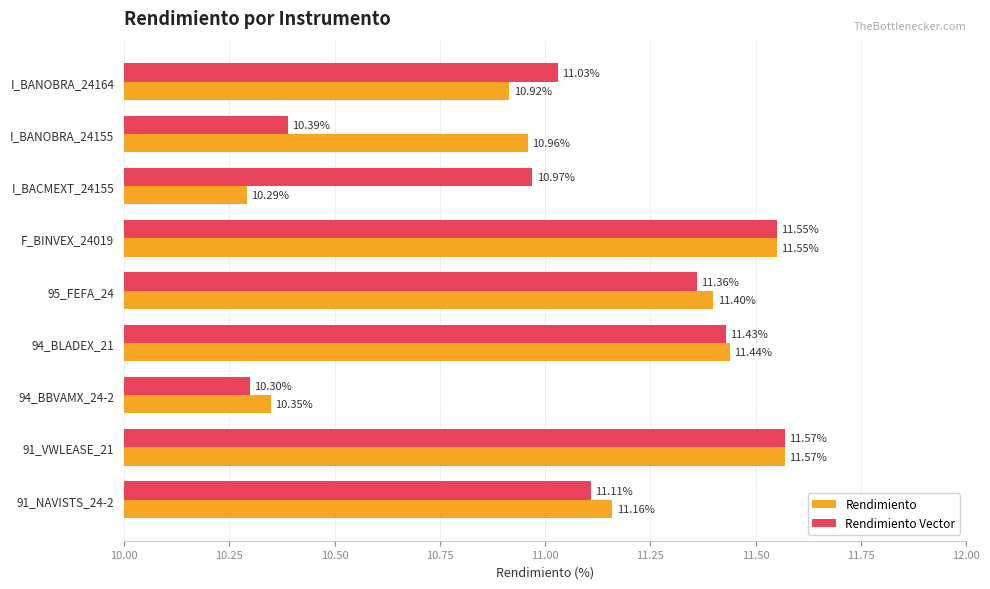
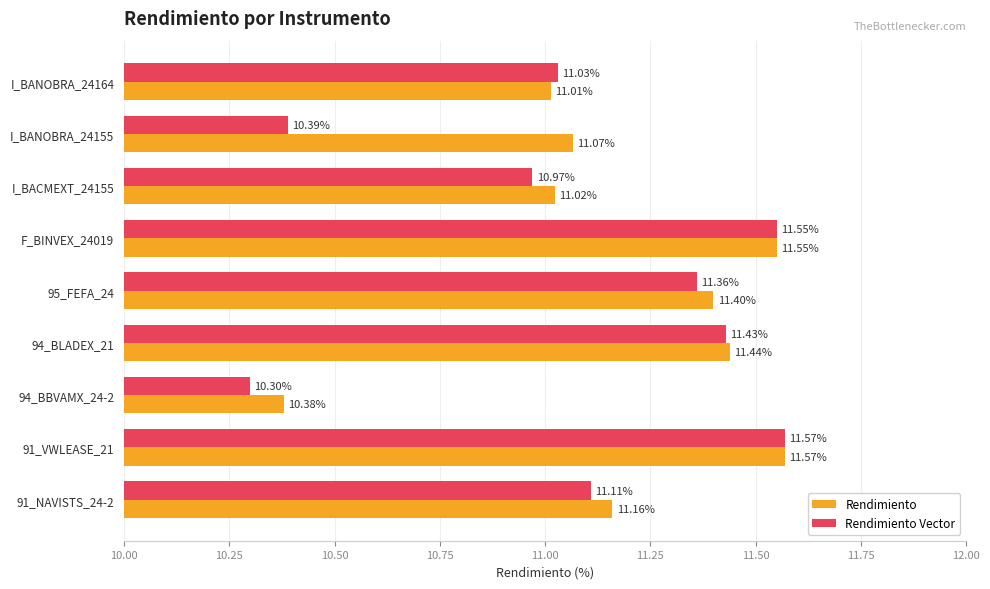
Rendimiento, I_BANOBRA_24164: 10.92% -> 11.01%
Rendimiento, I_BANOBRA_24155: 10.96% -> 11.07%
Rendimiento, I_BACMEXT_24155: 10.29% -> 11.02%
Rendimiento, 94_BBVAMX_24-2: 10.35% -> 10.38%
